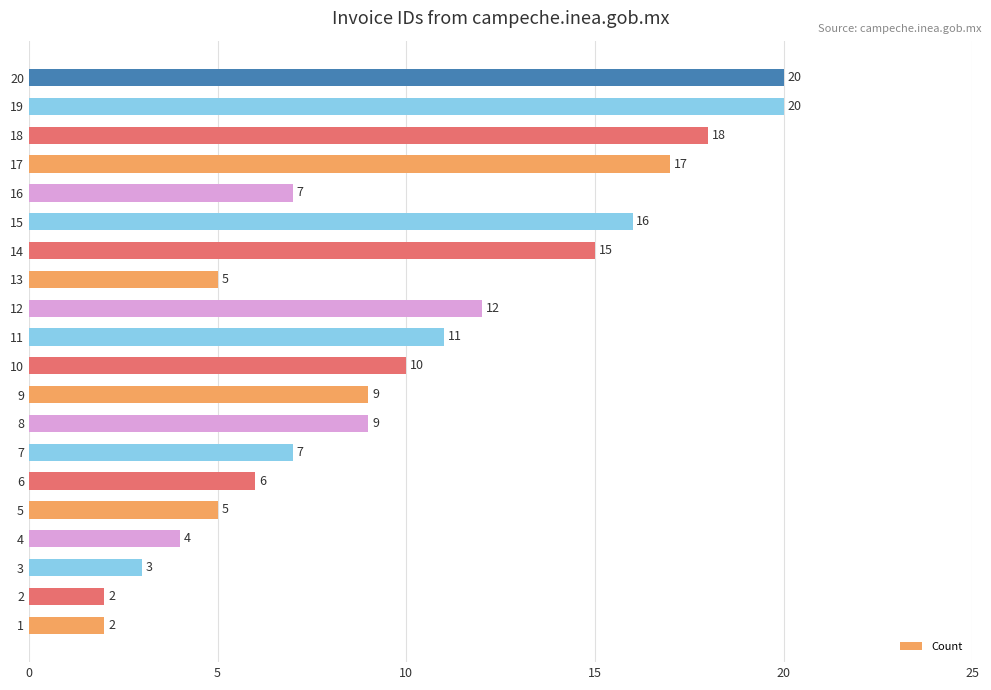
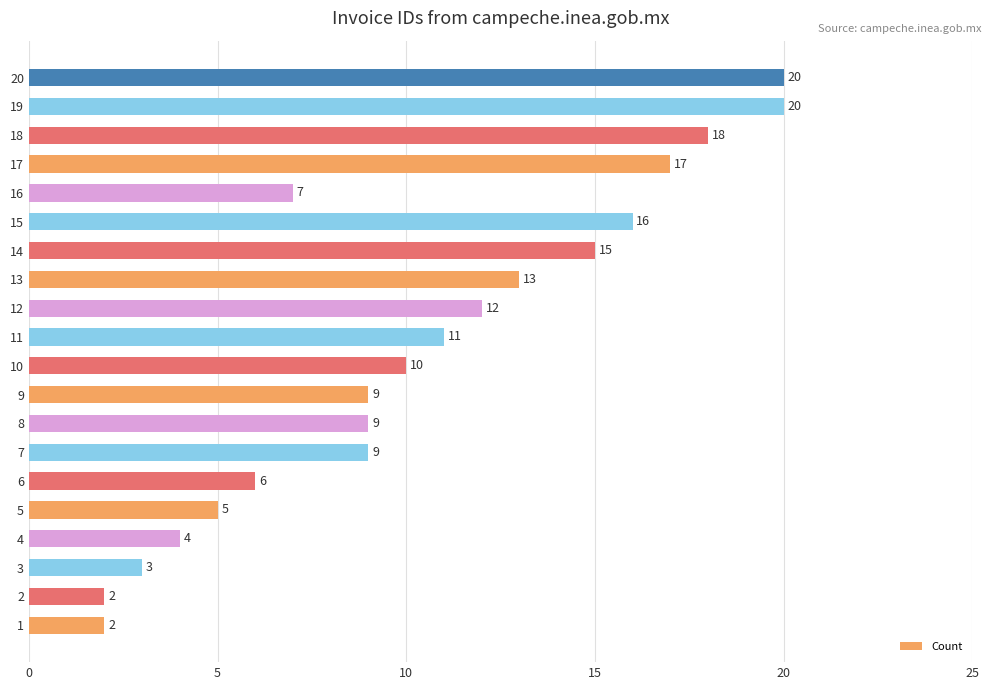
13: 5 -> 13
7: 7 -> 9
